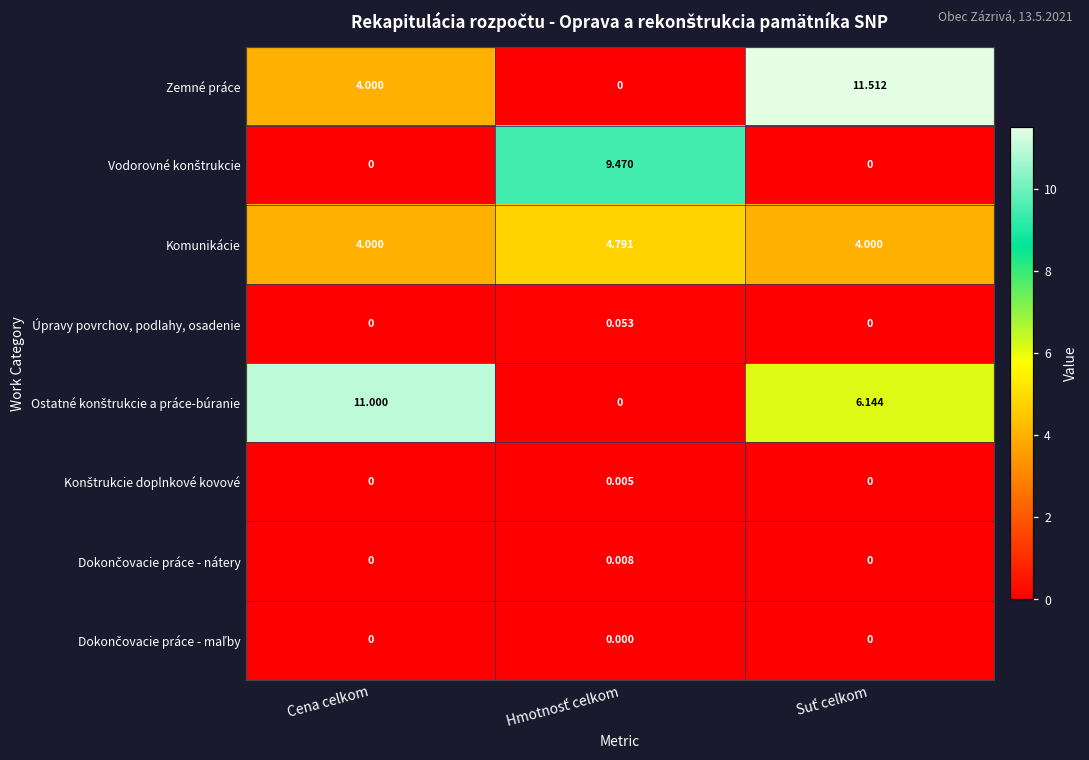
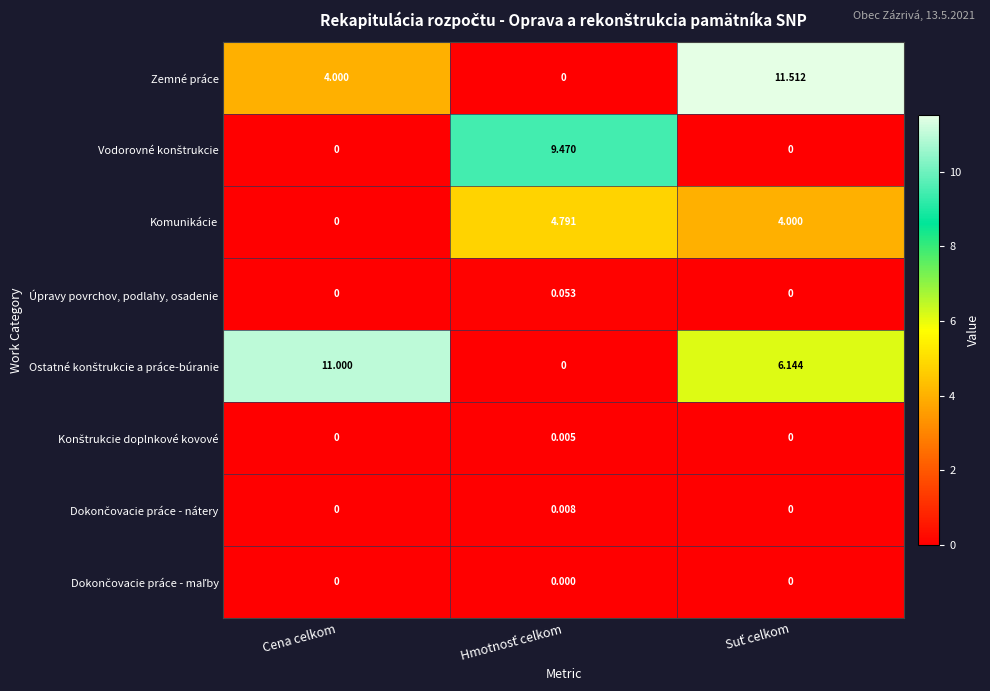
Komunikácie, Cena celkom: 4.000 -> 0
